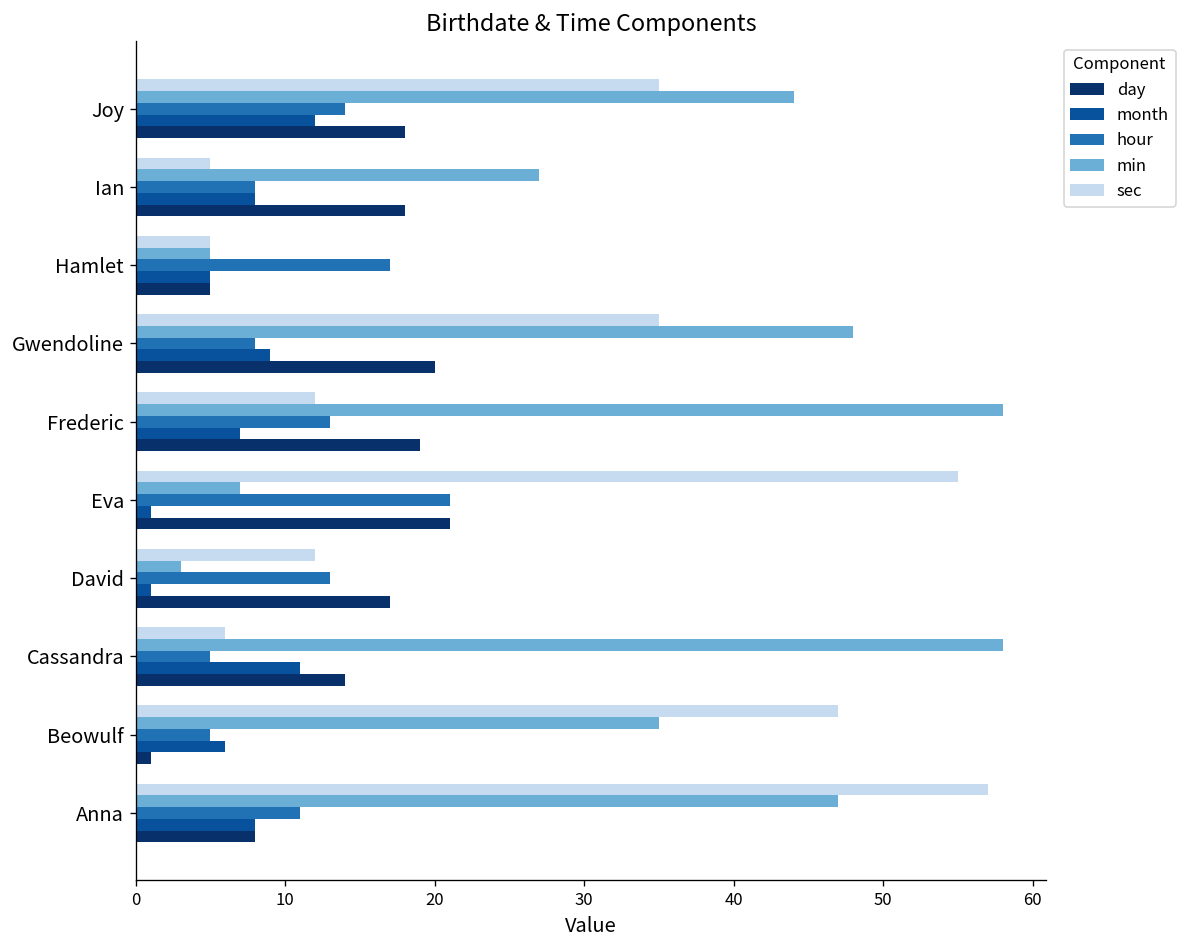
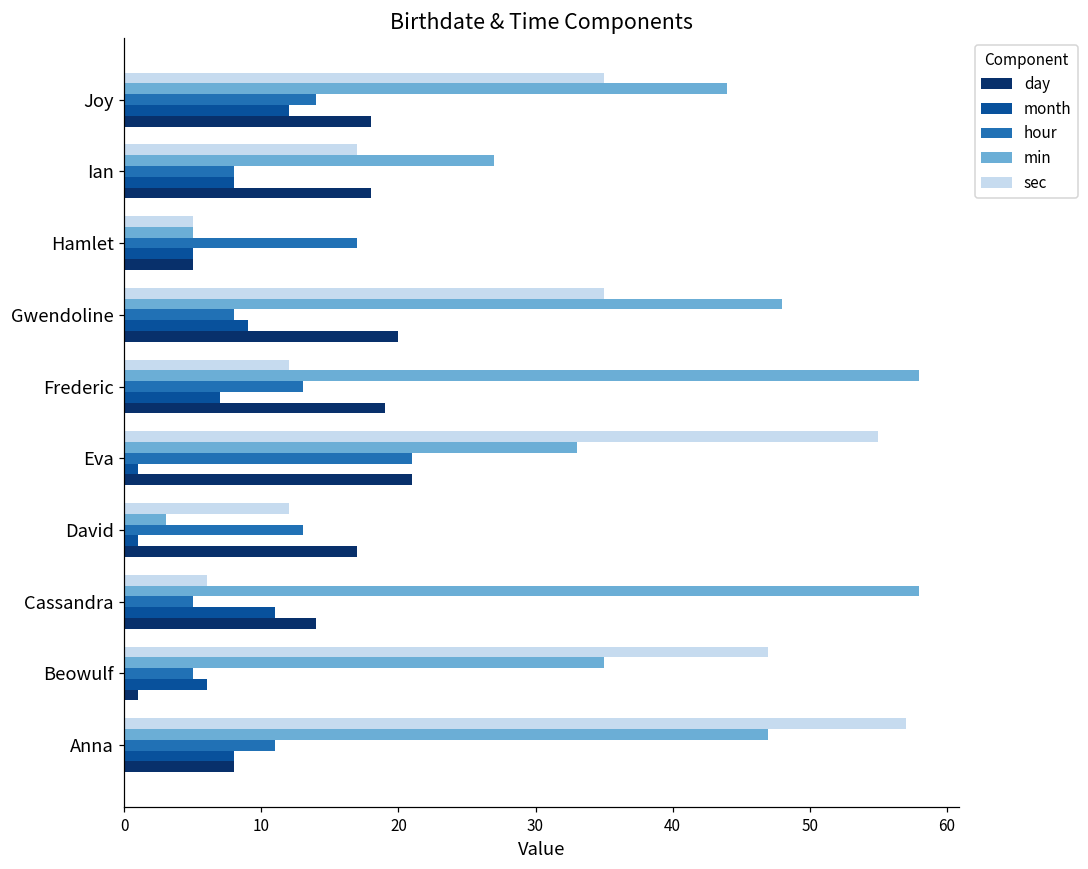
sec, Ian: 5 -> 17
min, Eva: 7 -> 33
